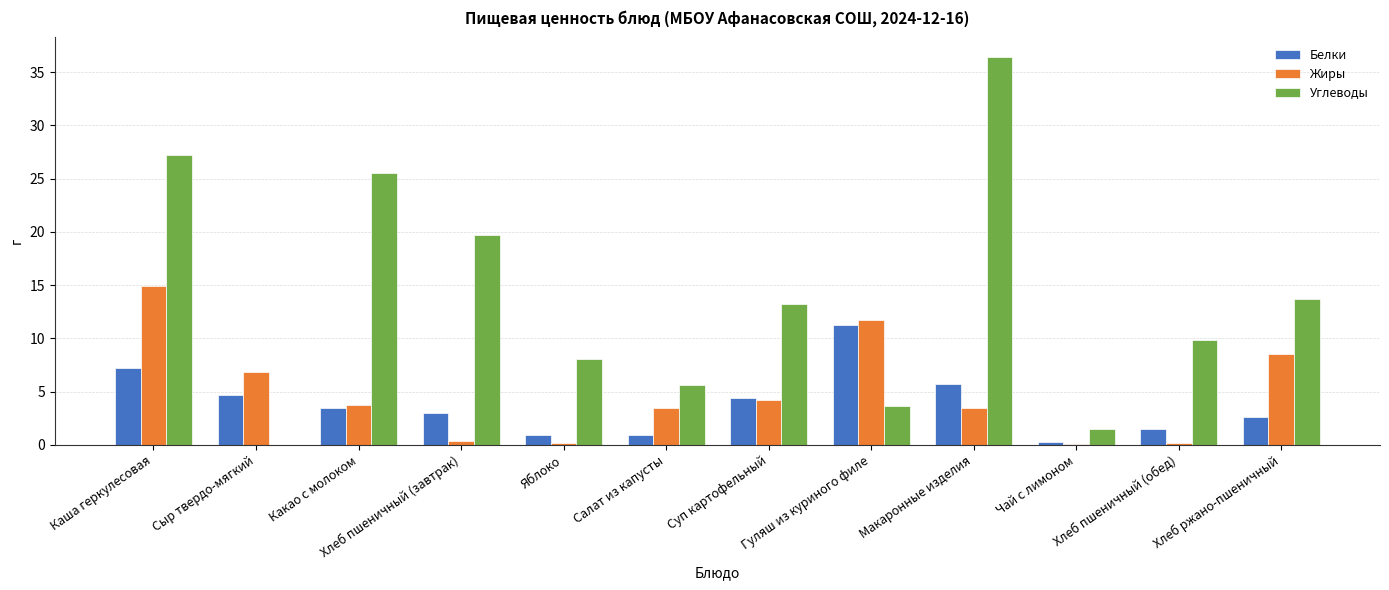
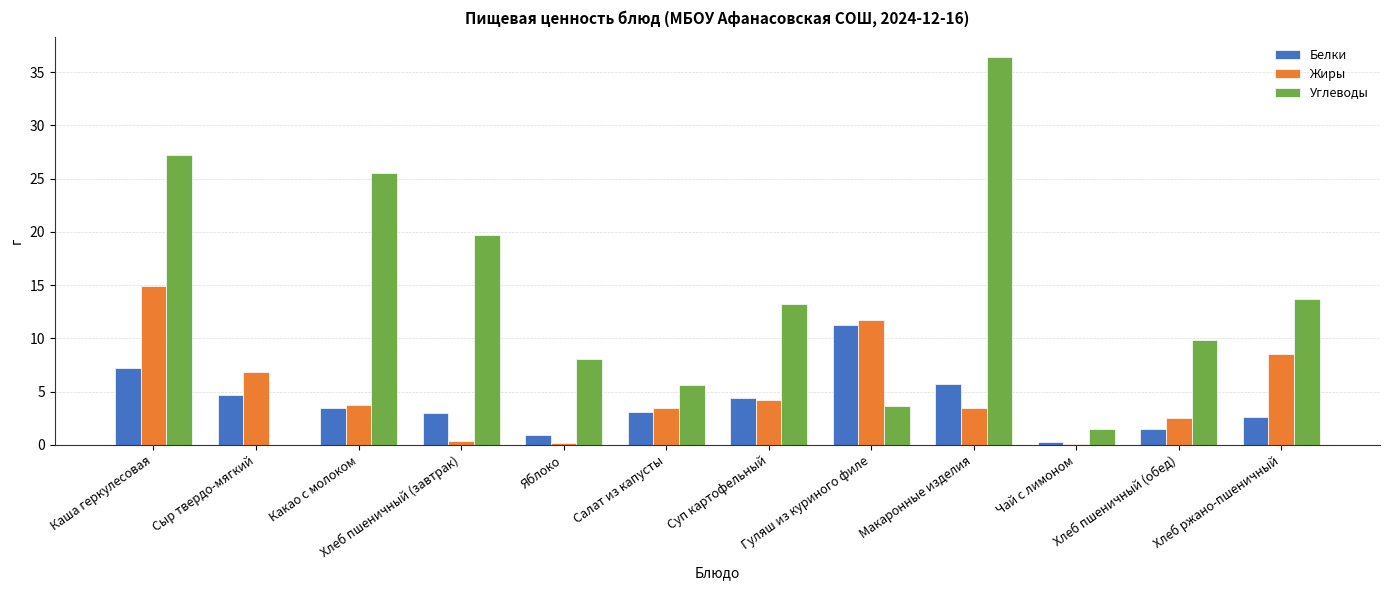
Белки, Салат из капусты: 0.9 -> 3.1
Жиры, Хлеб пшеничный (обед): 0.2 -> 2.5
